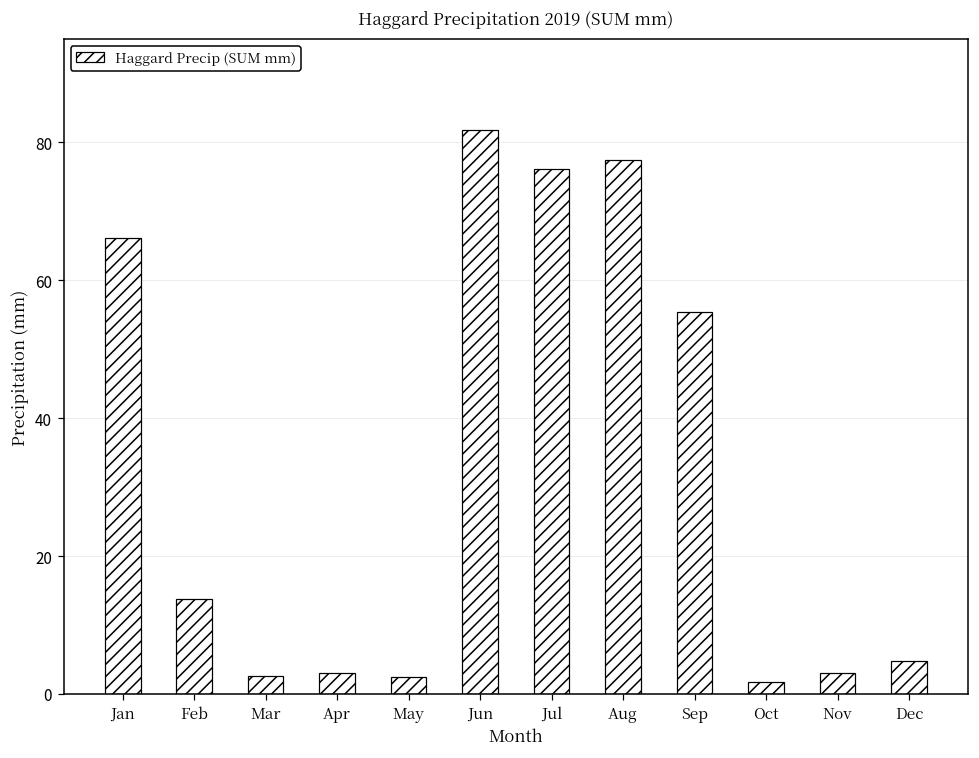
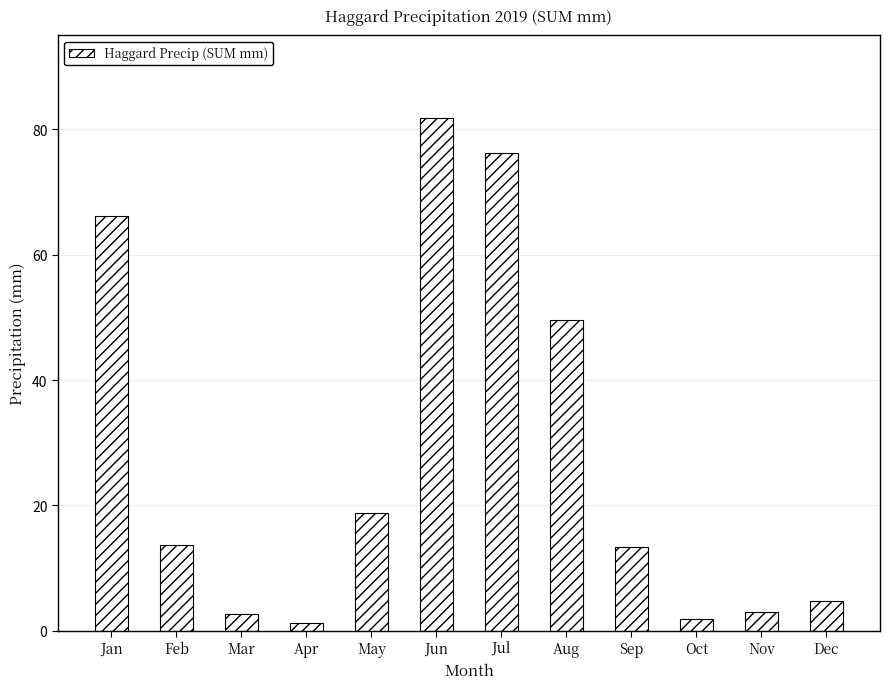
Apr: 3 -> 1
May: 2 -> 19
Aug: 77 -> 50
Sep: 55 -> 13
